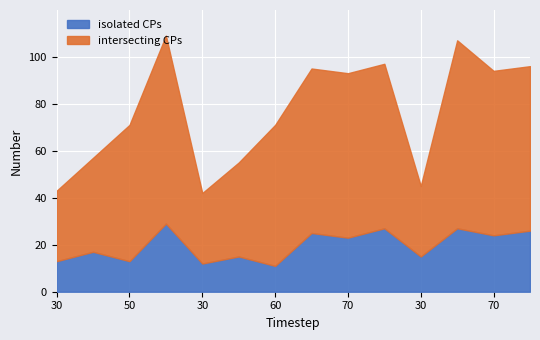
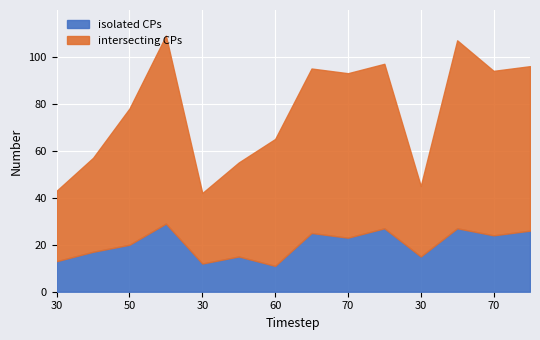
isolated CPs, 50: 13 -> 20
intersecting CPs, 60: 60 -> 54
